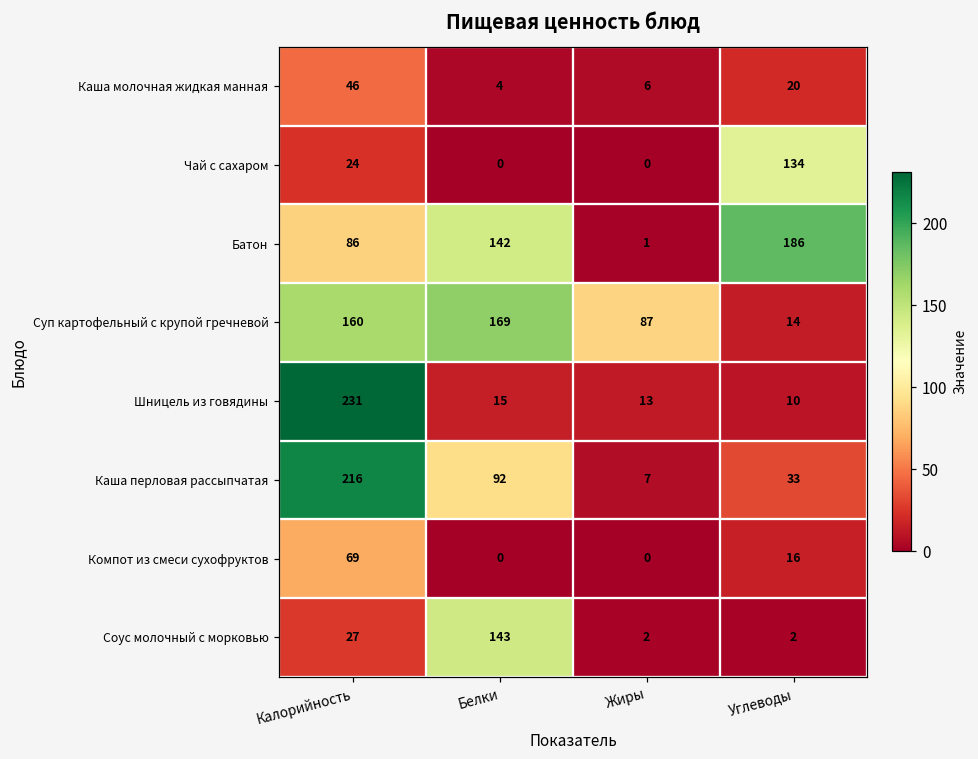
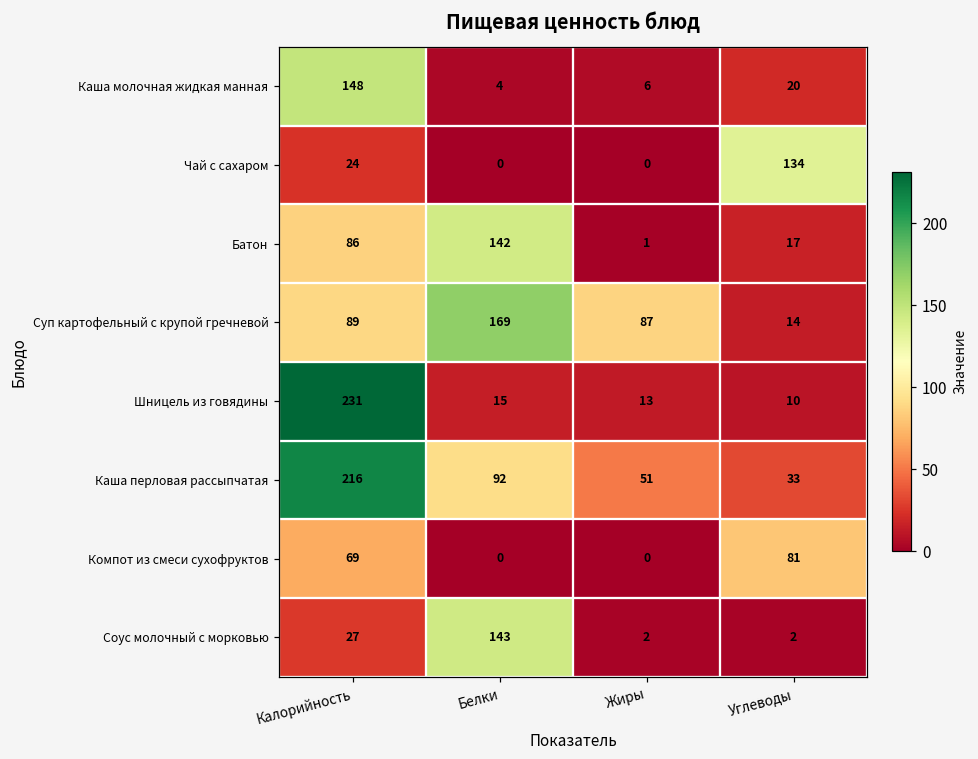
Каша молочная жидкая манная, Калорийность: 46 -> 148
Батон, Углеводы: 186 -> 17
Суп картофельный с крупой гречневой, Калорийность: 160 -> 89
Каша перловая рассыпчатая, Жиры: 7 -> 51
Компот из смеси сухофруктов, Углеводы: 16 -> 81
